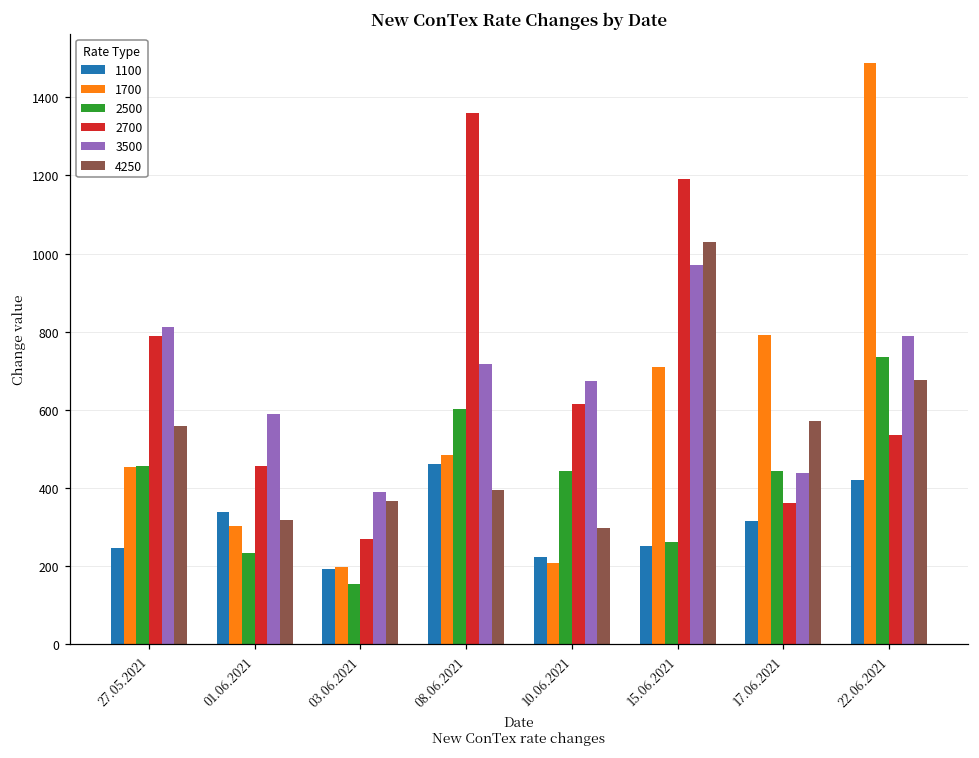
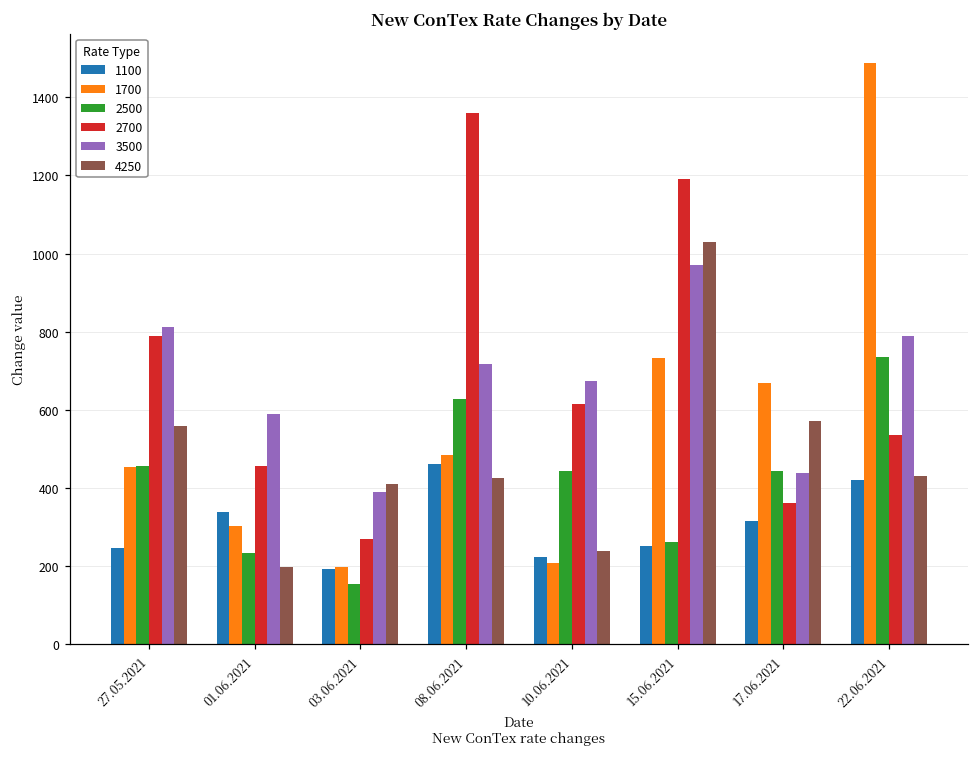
4250, 01.06.2021: 320 -> 200
4250, 03.06.2021: 370 -> 410
2500, 08.06.2021: 600 -> 630
4250, 08.06.2021: 400 -> 430
4250, 10.06.2021: 300 -> 240
1700, 15.06.2021: 710 -> 730
1700, 17.06.2021: 790 -> 670
4250, 22.06.2021: 680 -> 430
